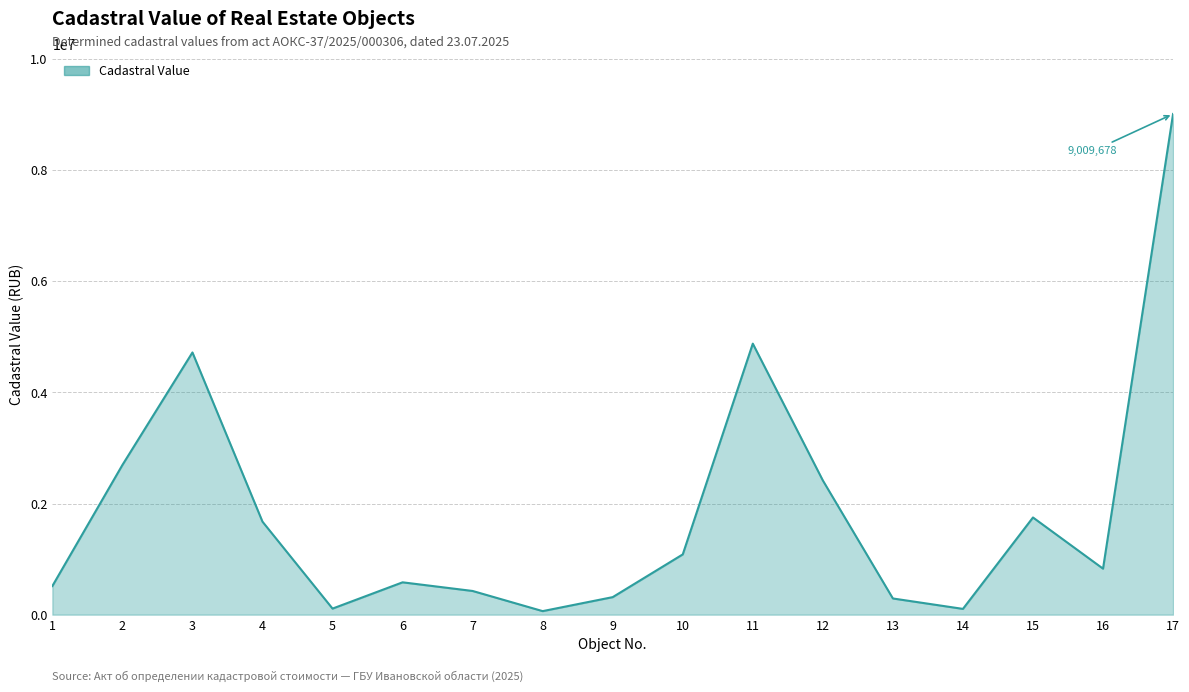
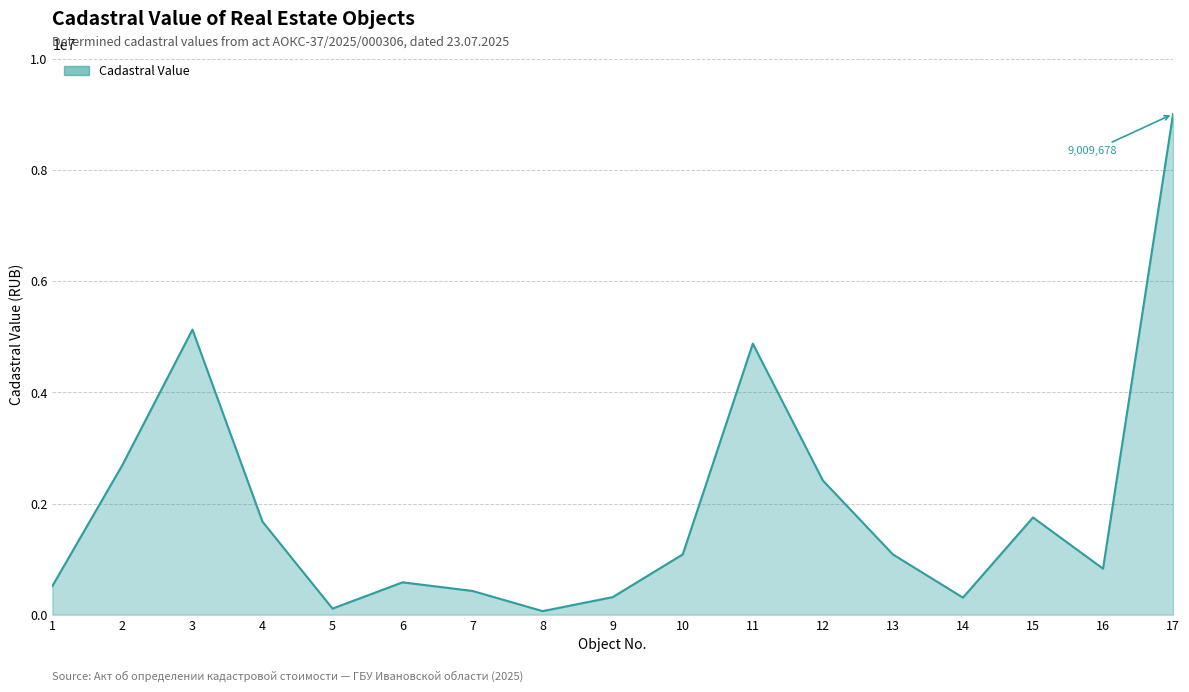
3: 4700000 -> 5100000
13: 300000 -> 1100000
14: 100000 -> 300000
